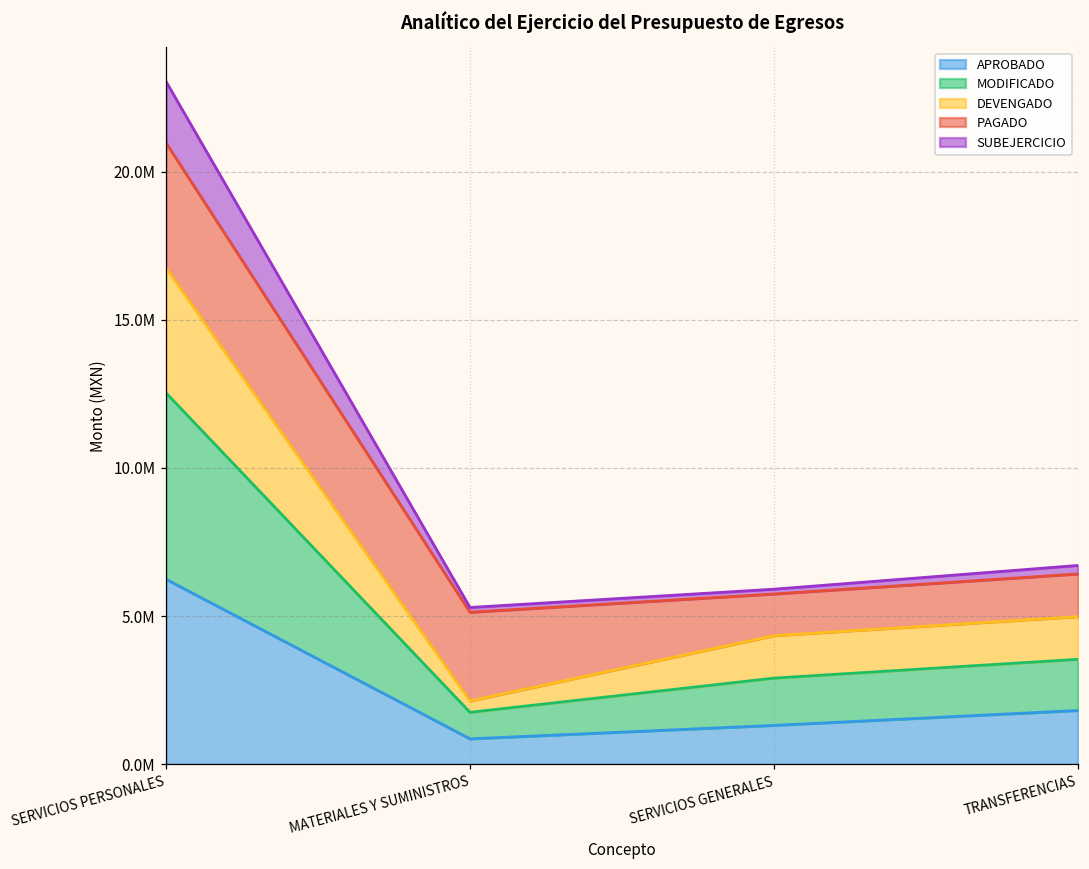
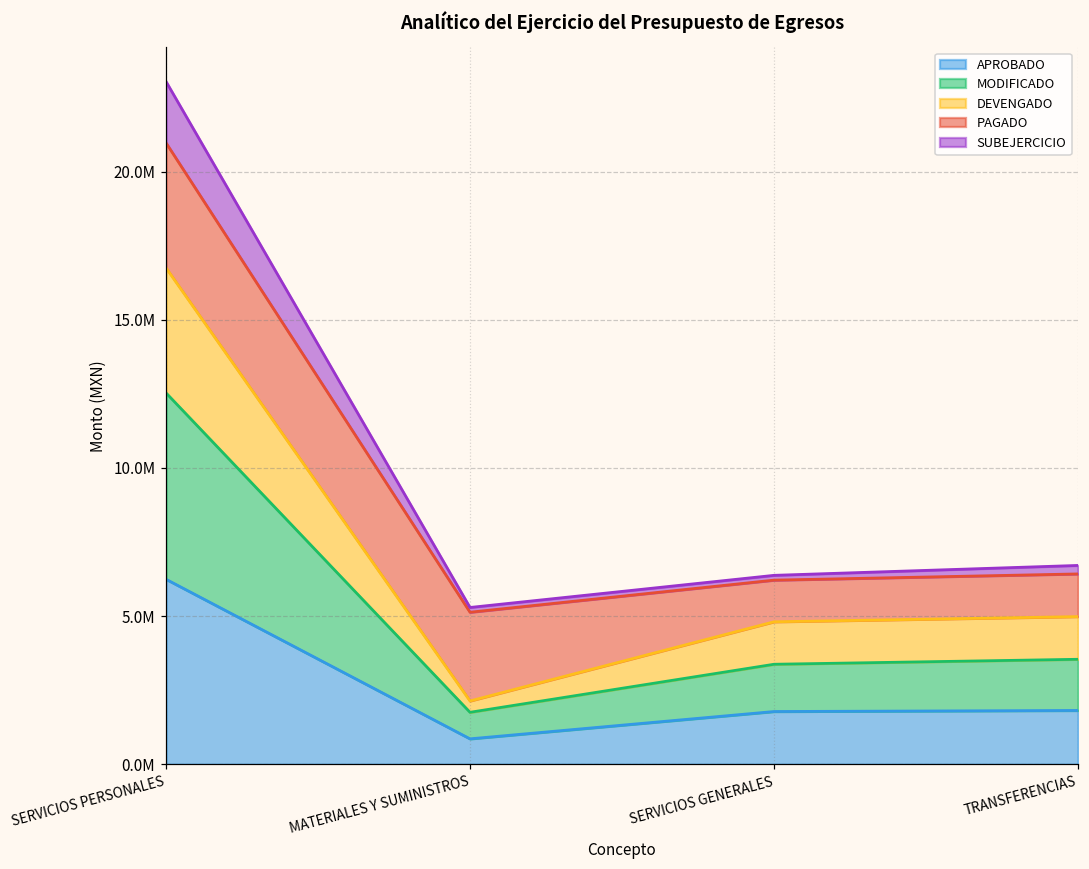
APROBADO, SERVICIOS GENERALES: 1300000 -> 1800000
